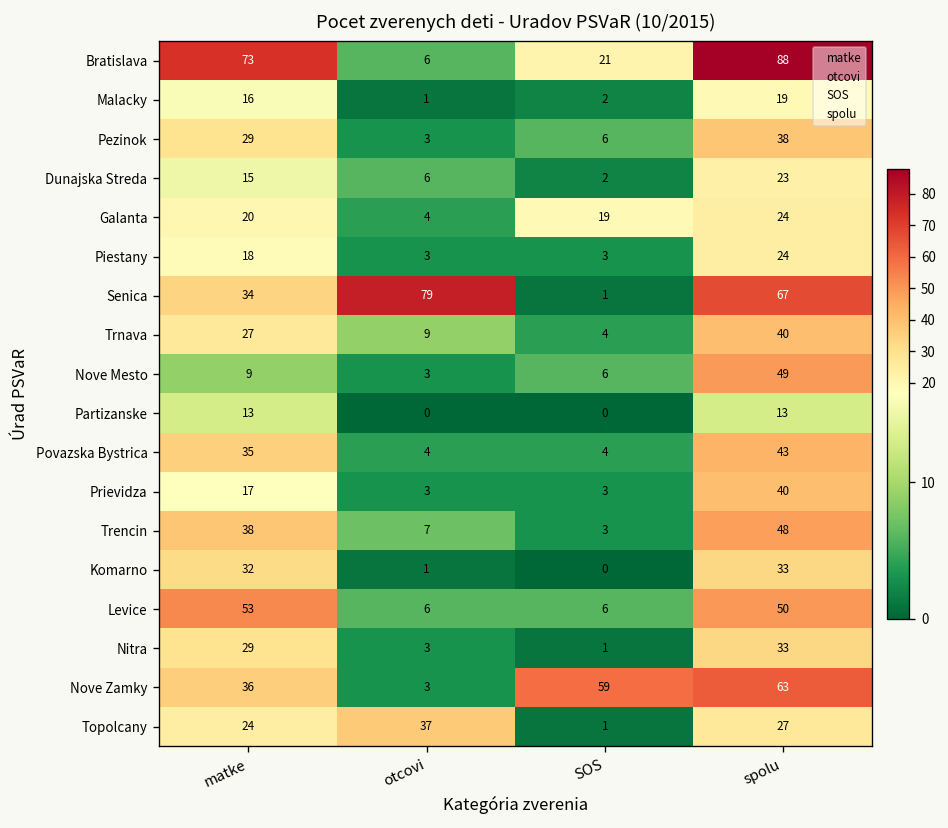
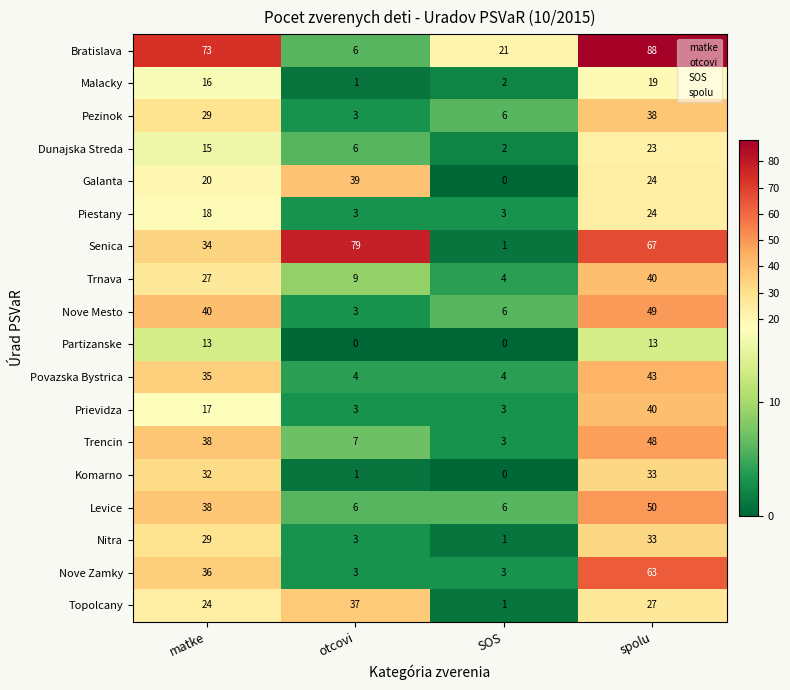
Galanta, otcovi: 4 -> 39
Galanta, SOS: 19 -> 0
Nove Mesto, matke: 9 -> 40
Levice, matke: 53 -> 38
Nove Zamky, SOS: 59 -> 3
